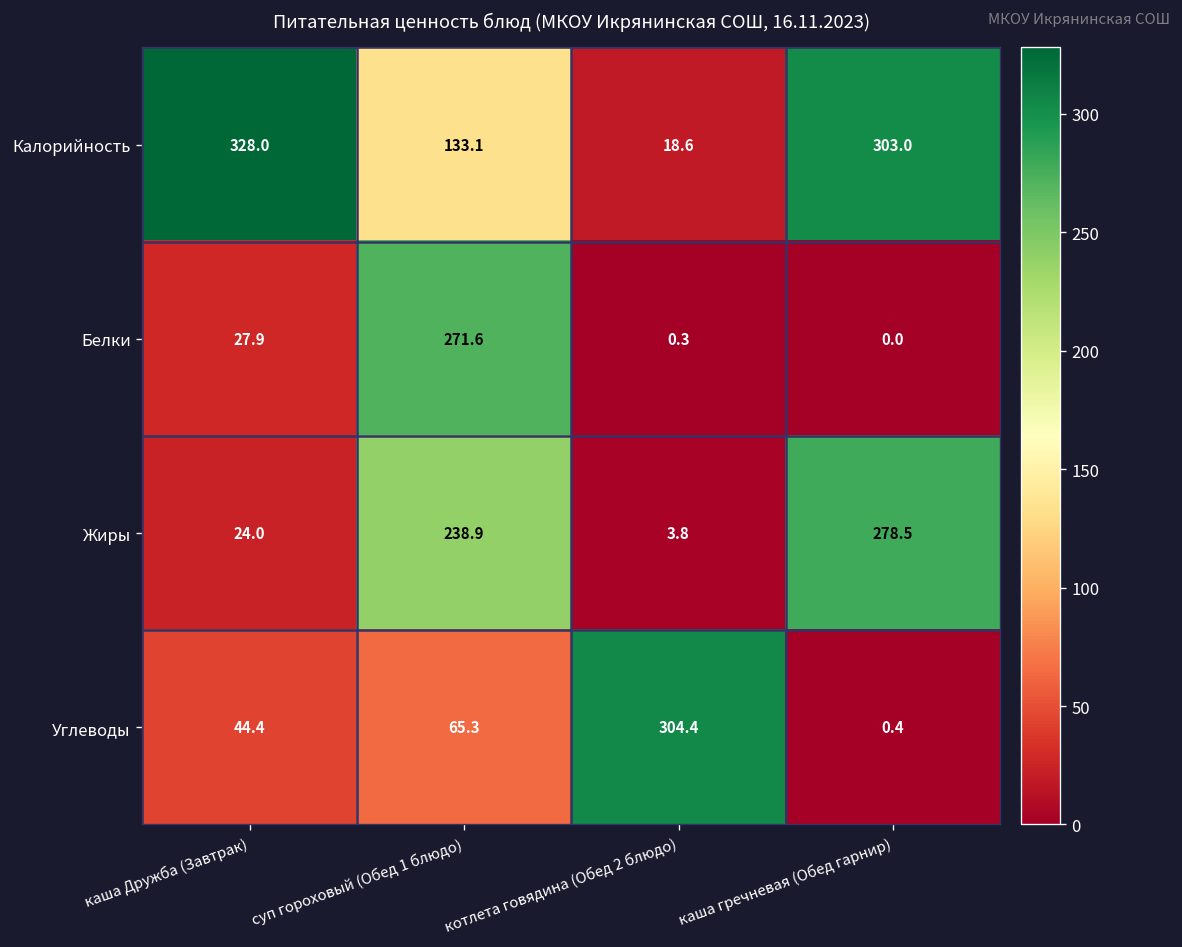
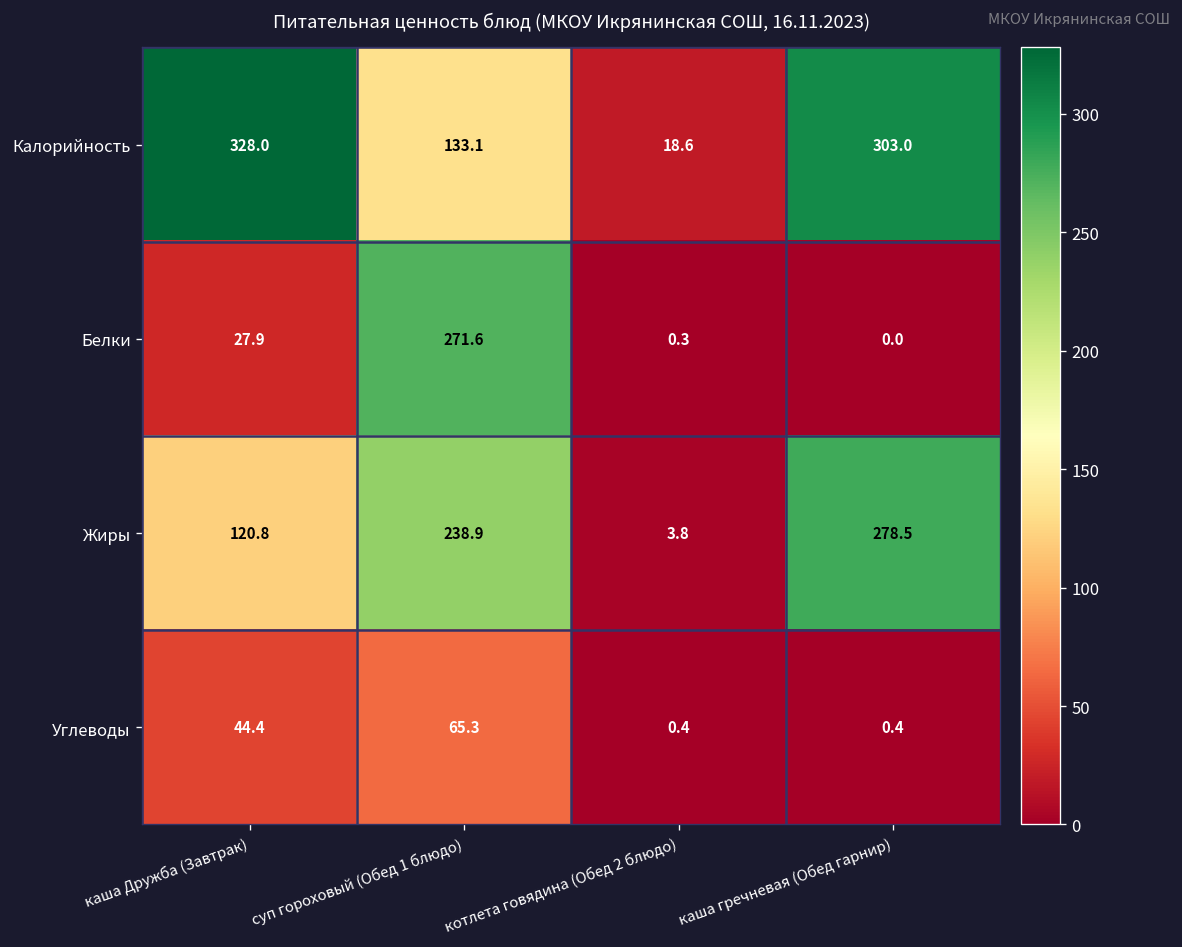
Жиры, каша Дружба (Завтрак): 24.0 -> 120.8
Углеводы, котлета говядина (Обед 2 блюдо): 304.4 -> 0.4
